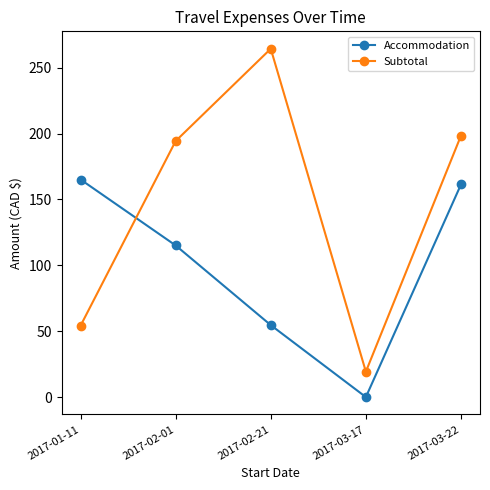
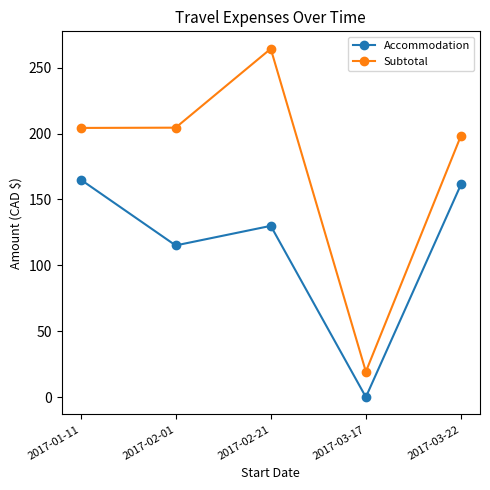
Subtotal, 2017-01-11: 54 -> 204
Subtotal, 2017-02-01: 194 -> 204
Accommodation, 2017-02-21: 55 -> 130
